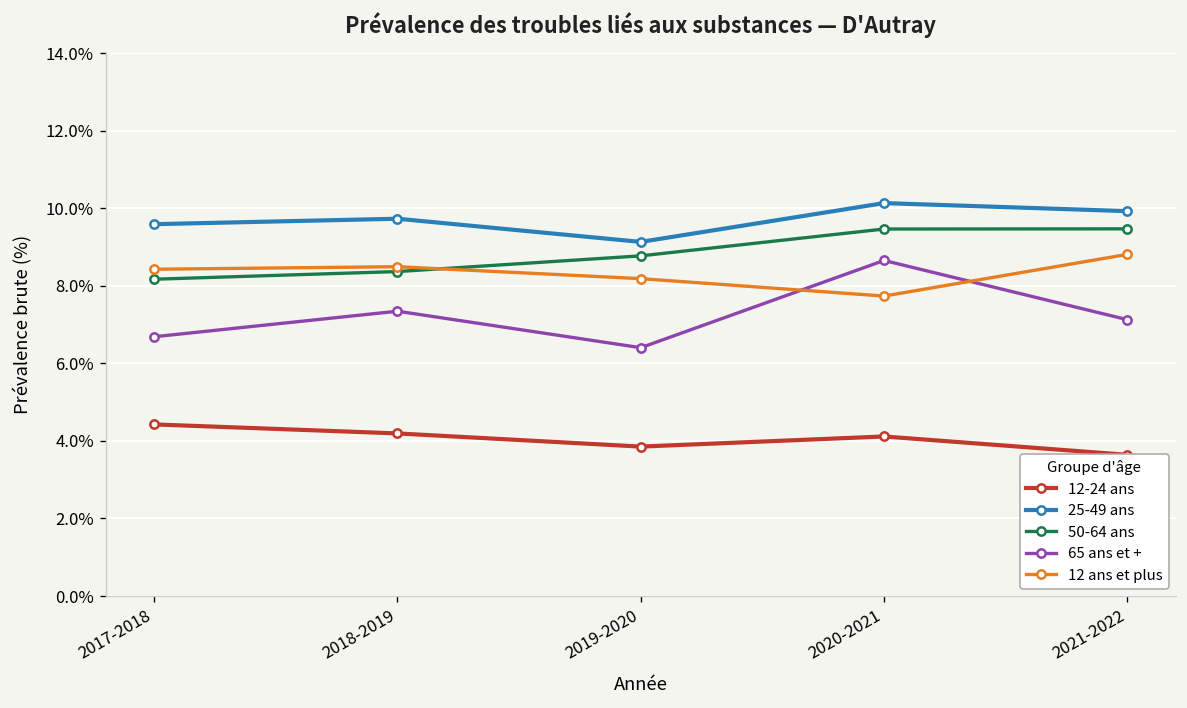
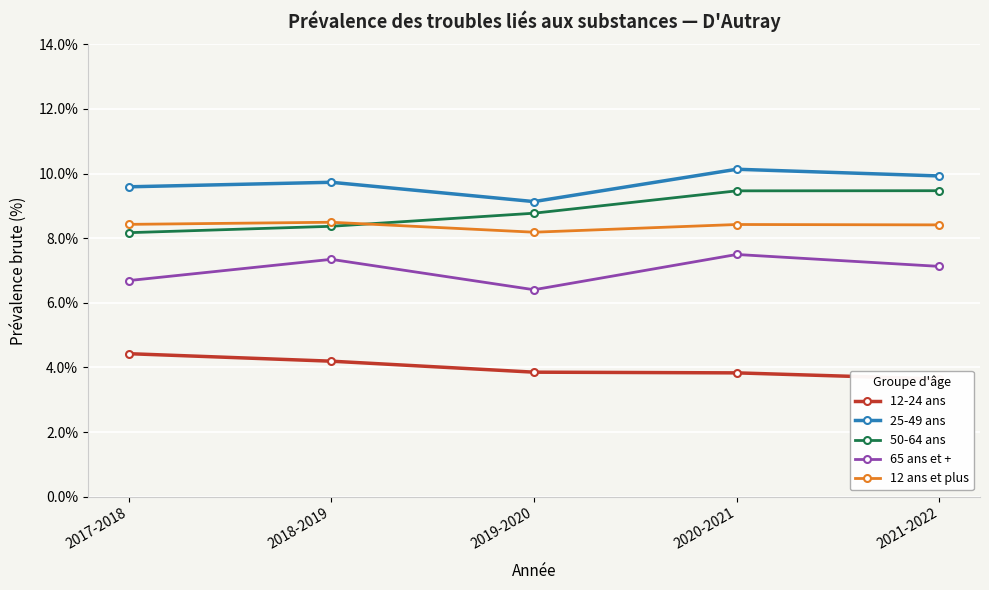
12-24 ans, 2020-2021: 4.1% -> 3.8%
65 ans et +, 2020-2021: 8.7% -> 7.5%
12 ans et plus, 2020-2021: 7.7% -> 8.4%
12 ans et plus, 2021-2022: 8.8% -> 8.4%
